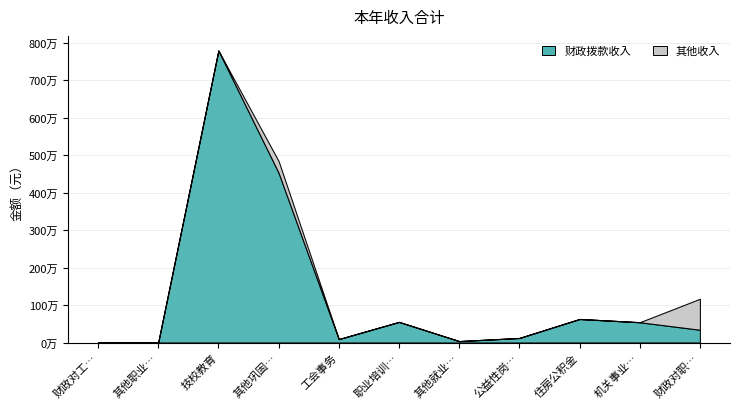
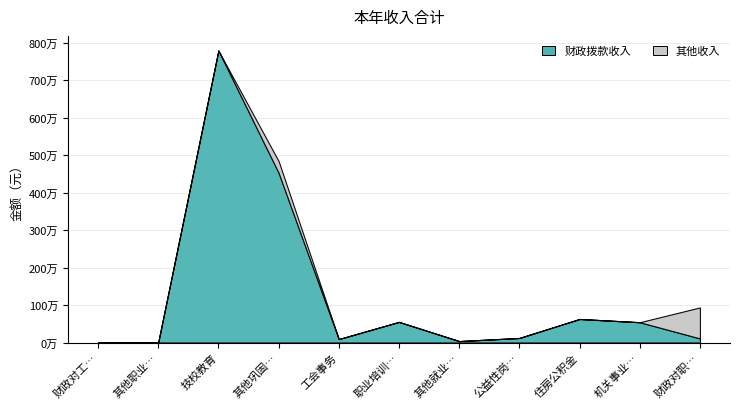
财政拨款收入, 财政对职…: 30万 -> 10万
